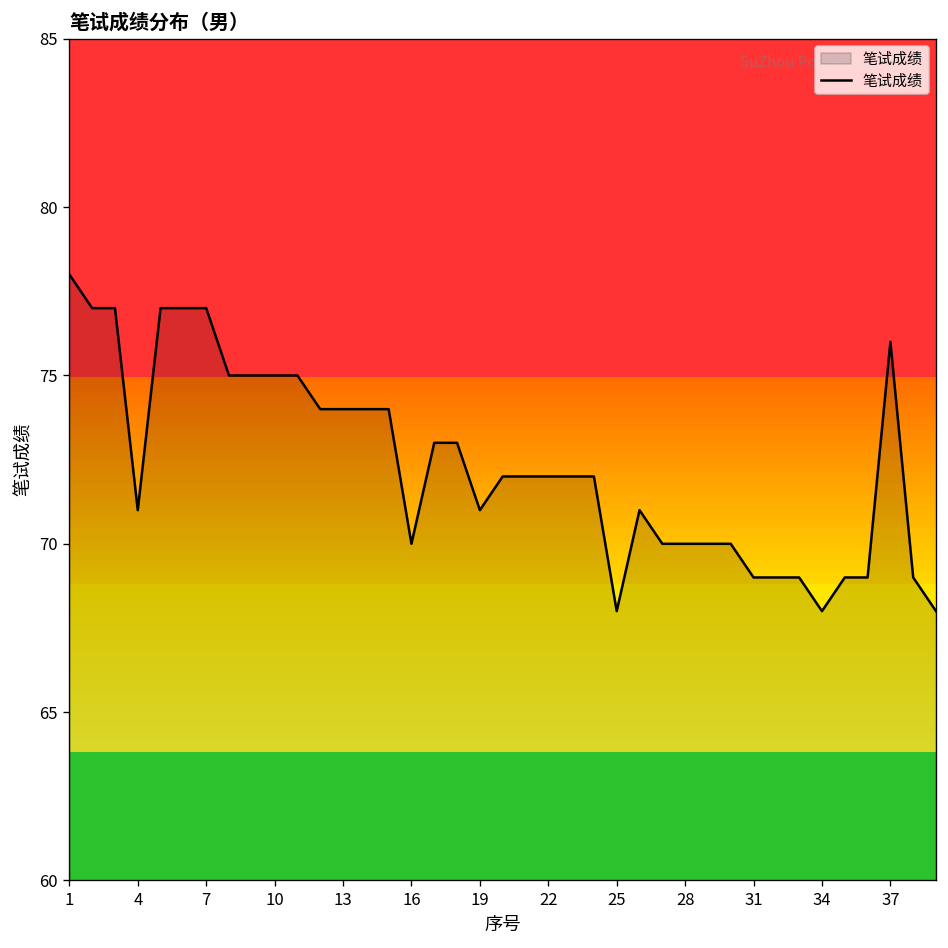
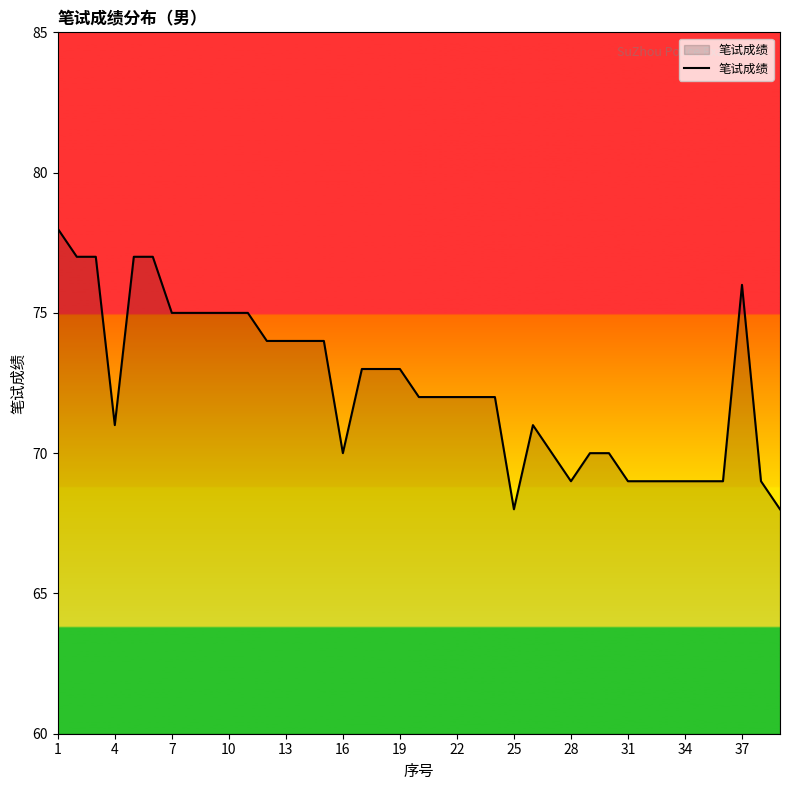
7: 77 -> 75
19: 71 -> 73
28: 70 -> 69
34: 68 -> 69
